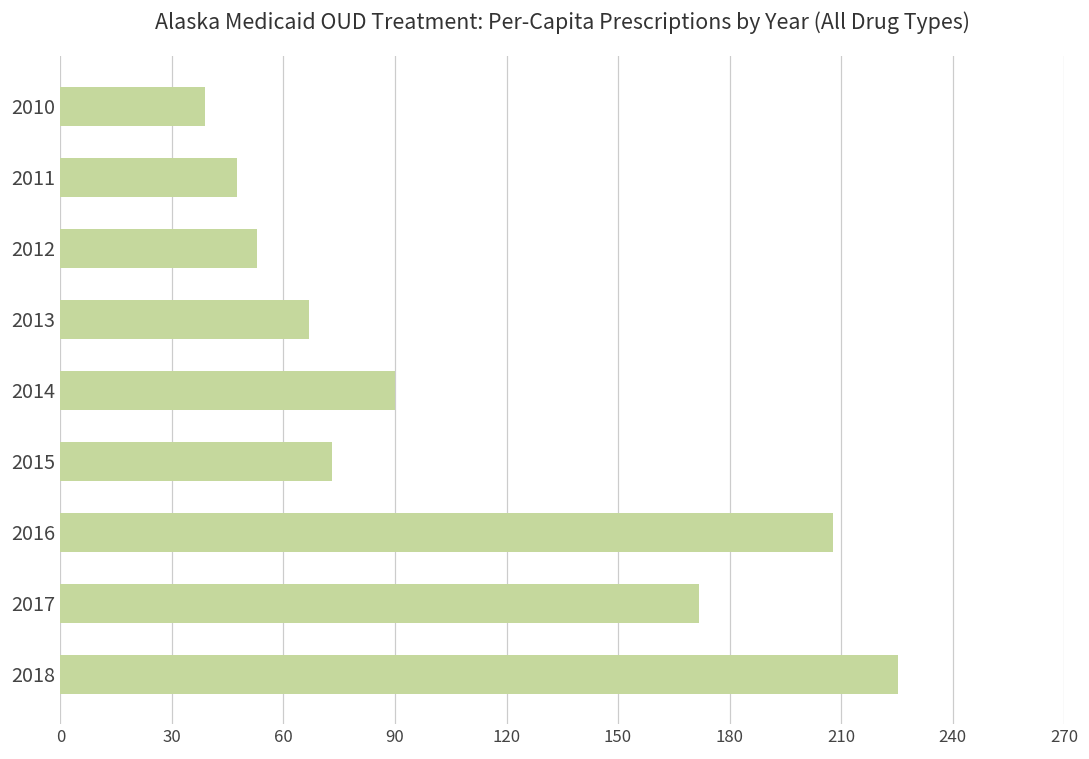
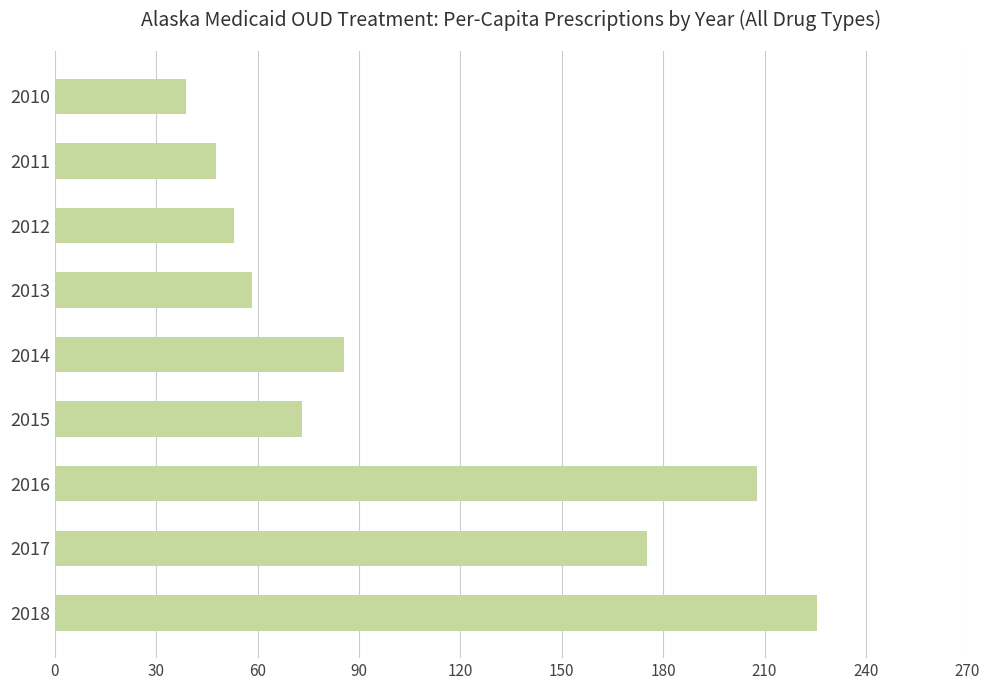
2013: 67 -> 58
2014: 90 -> 86
2017: 172 -> 175
